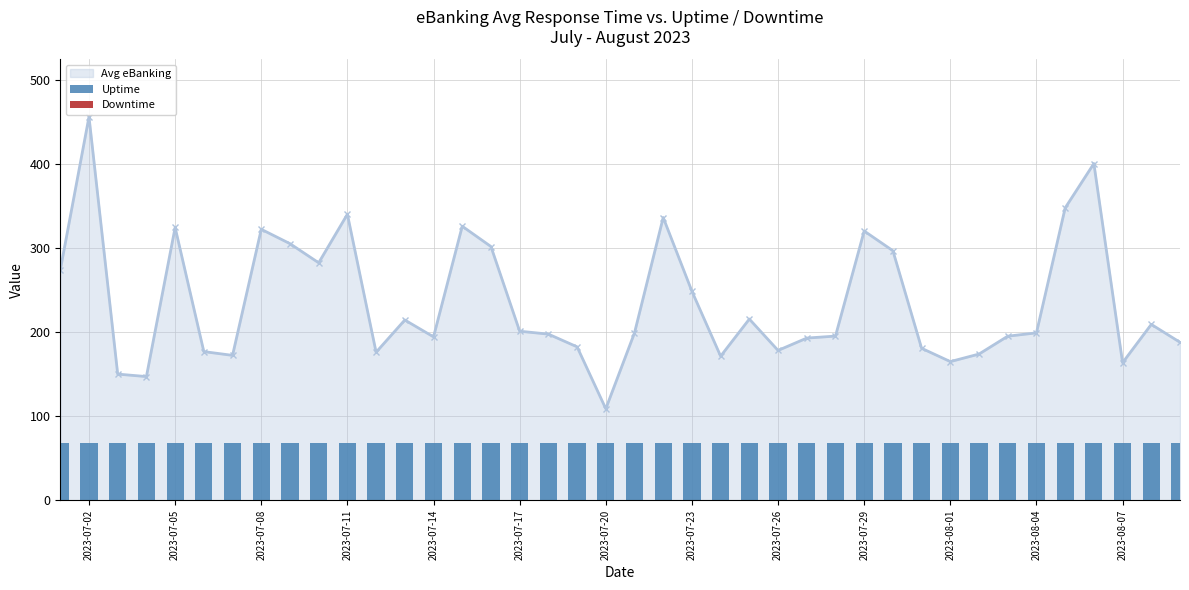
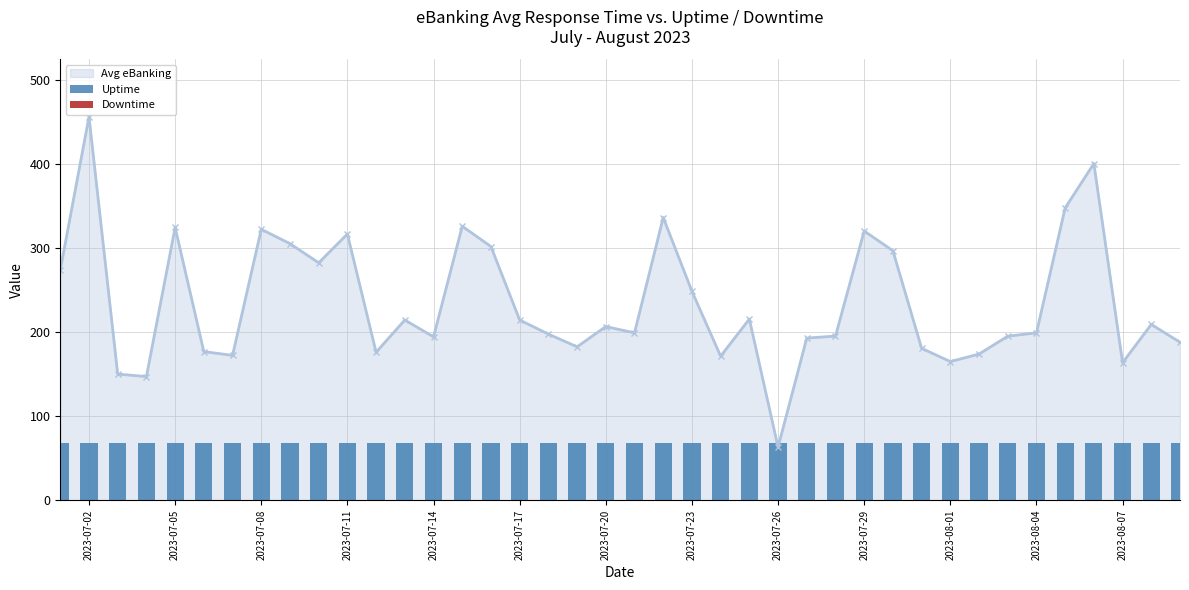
Avg eBanking, 2023-07-11: 340 -> 320
Avg eBanking, 2023-07-17: 200 -> 210
Avg eBanking, 2023-07-20: 110 -> 210
Avg eBanking, 2023-07-26: 180 -> 60
